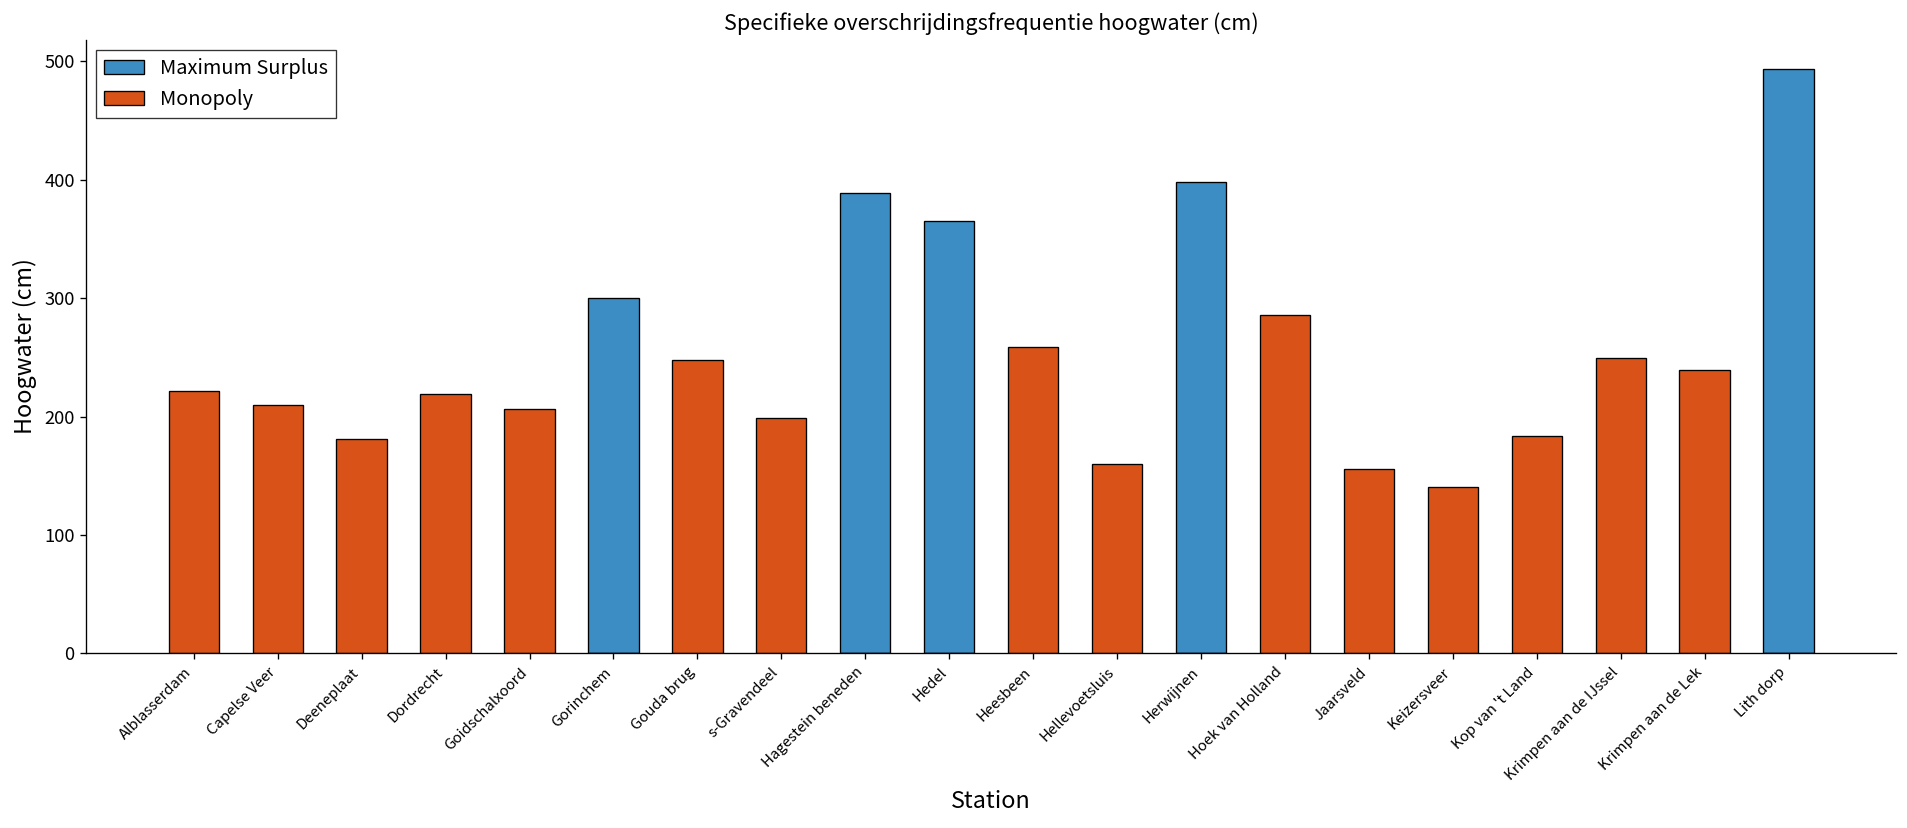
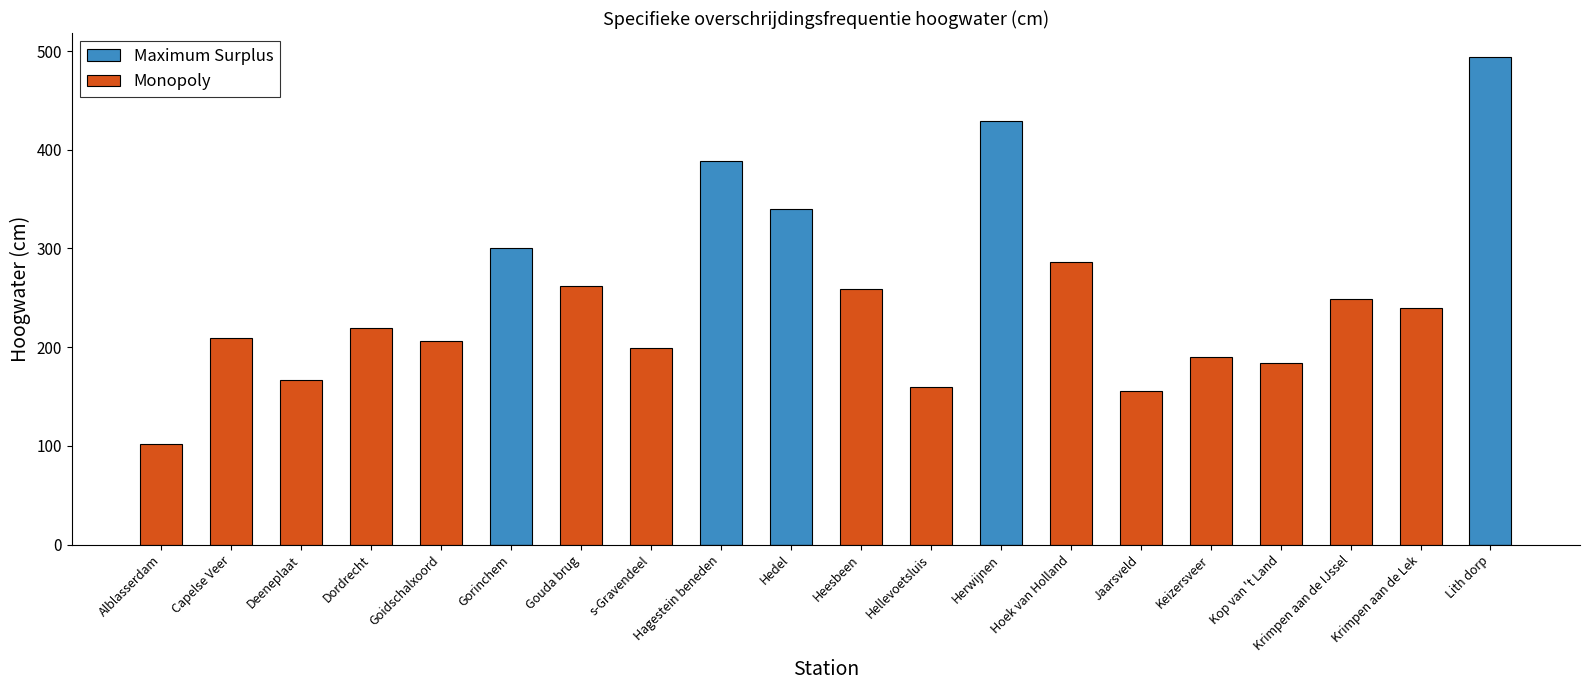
Monopoly, Alblasserdam: 220 -> 100
Monopoly, Deeneplaat: 180 -> 170
Monopoly, Gouda brug: 250 -> 260
Maximum Surplus, Hedel: 370 -> 340
Maximum Surplus, Herwijnen: 400 -> 430
Monopoly, Keizersveer: 140 -> 190
